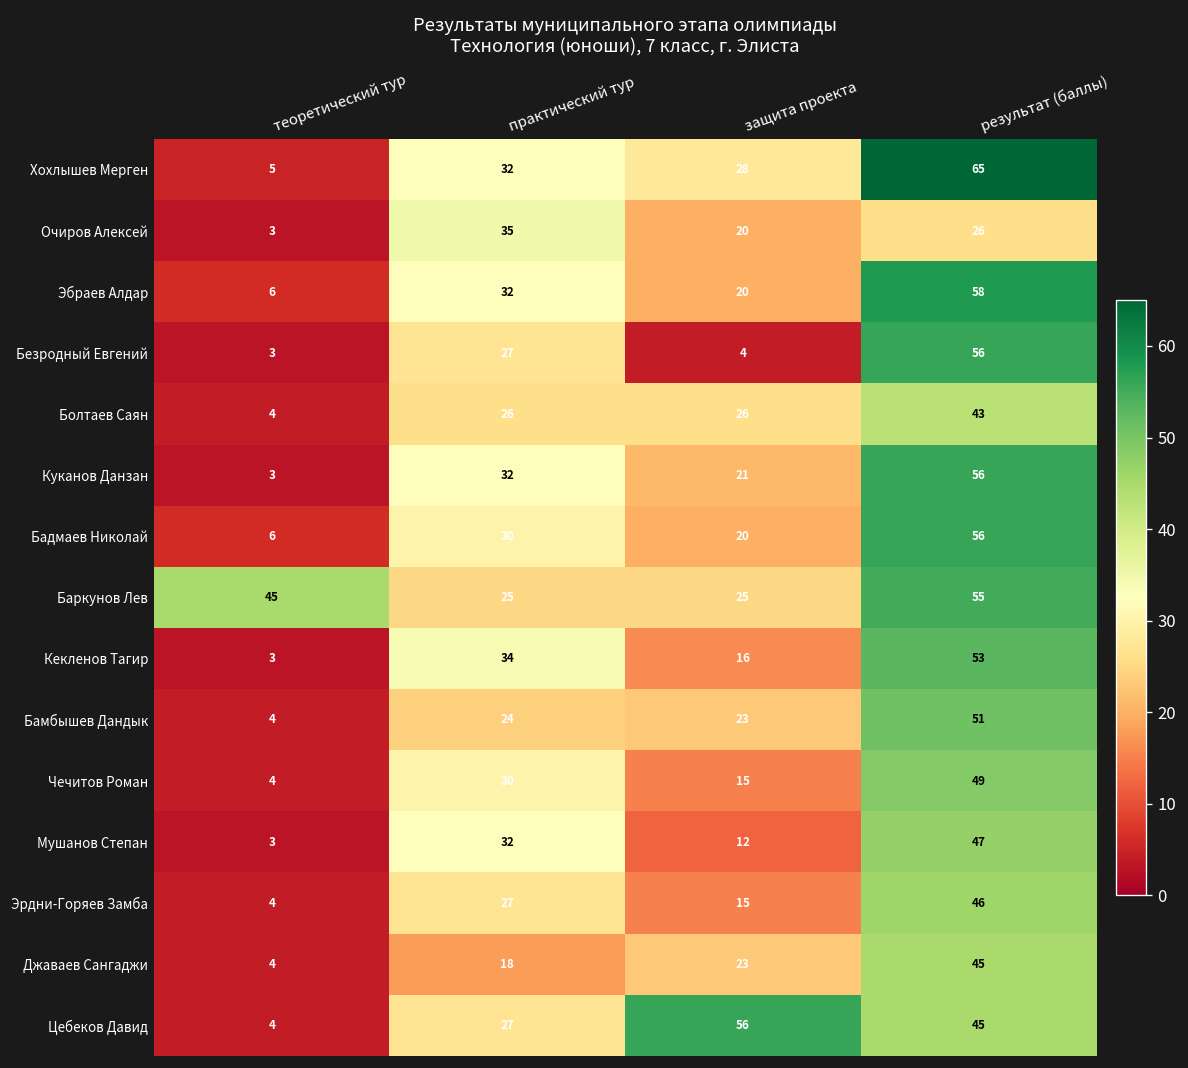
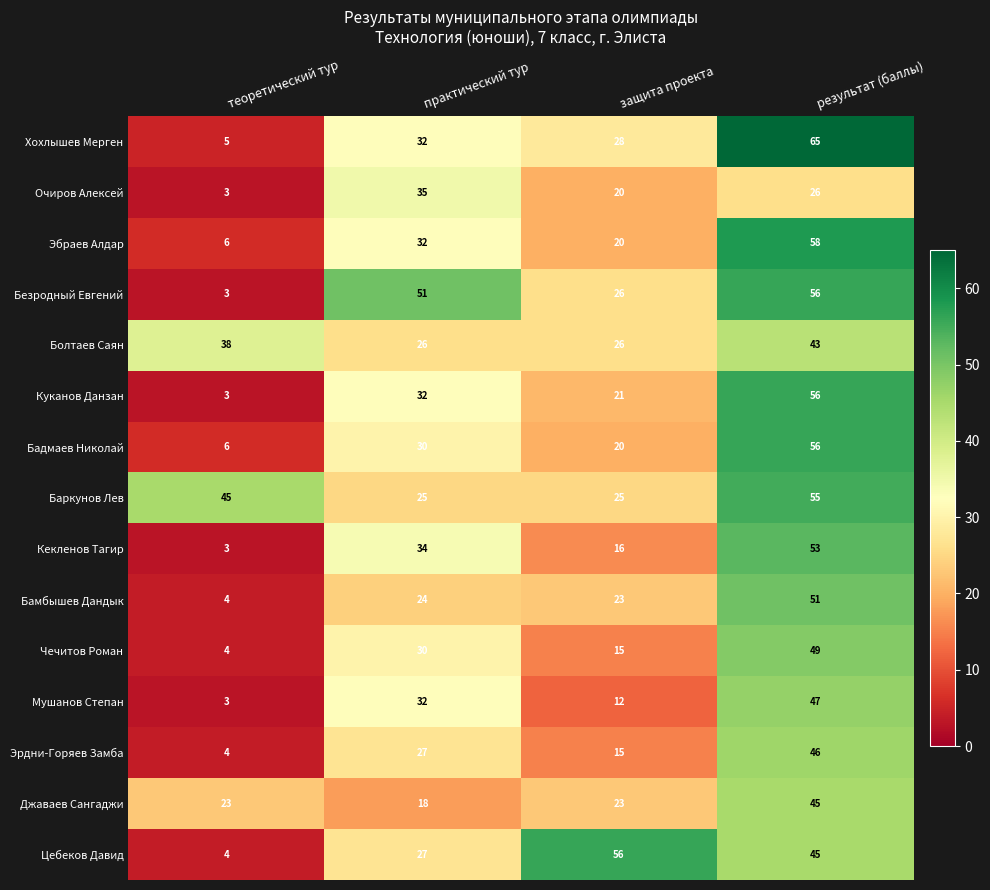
Безродный Евгений, практический тур: 27 -> 51
Безродный Евгений, защита проекта: 4 -> 26
Болтаев Саян, теоретический тур: 4 -> 38
Джаваев Сангаджи, теоретический тур: 4 -> 23
